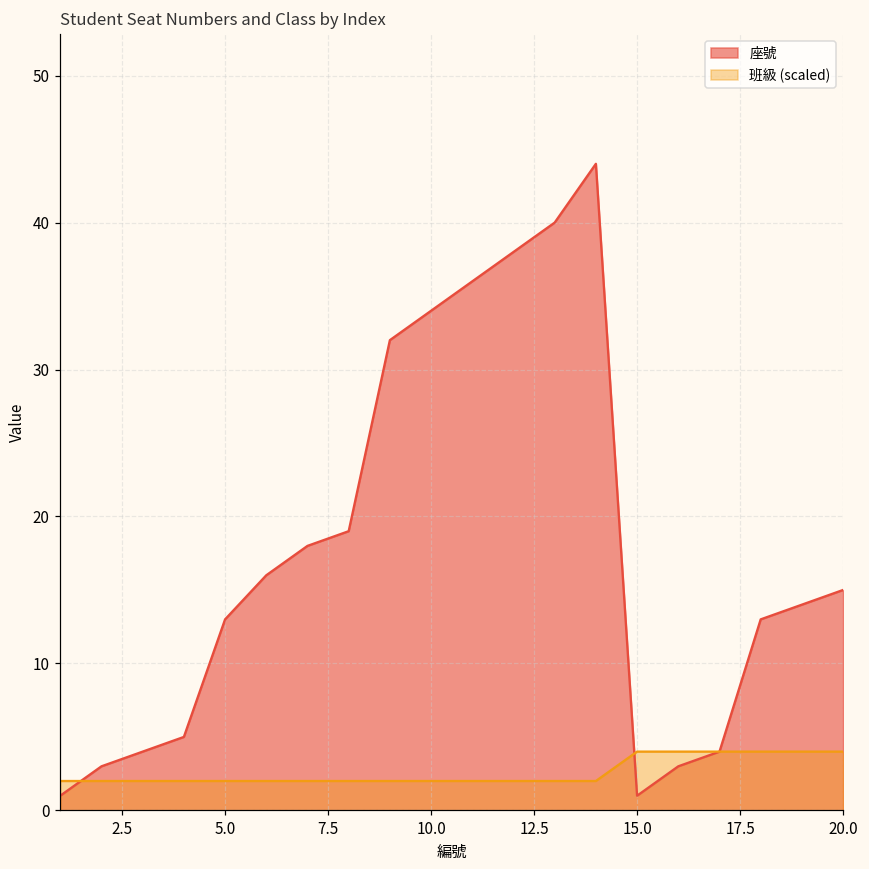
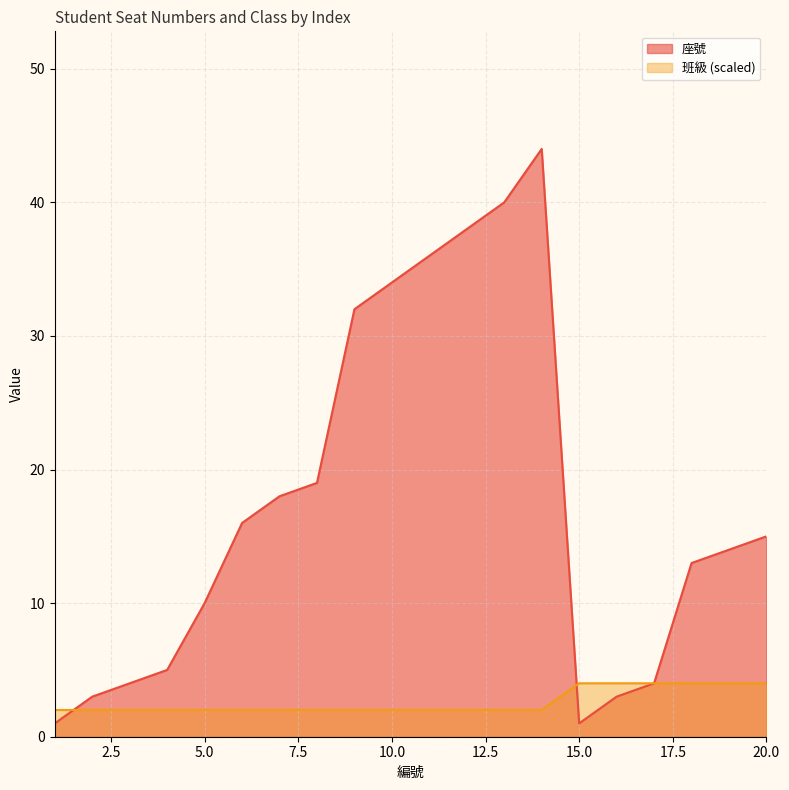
座號, 5.0: 13 -> 10
